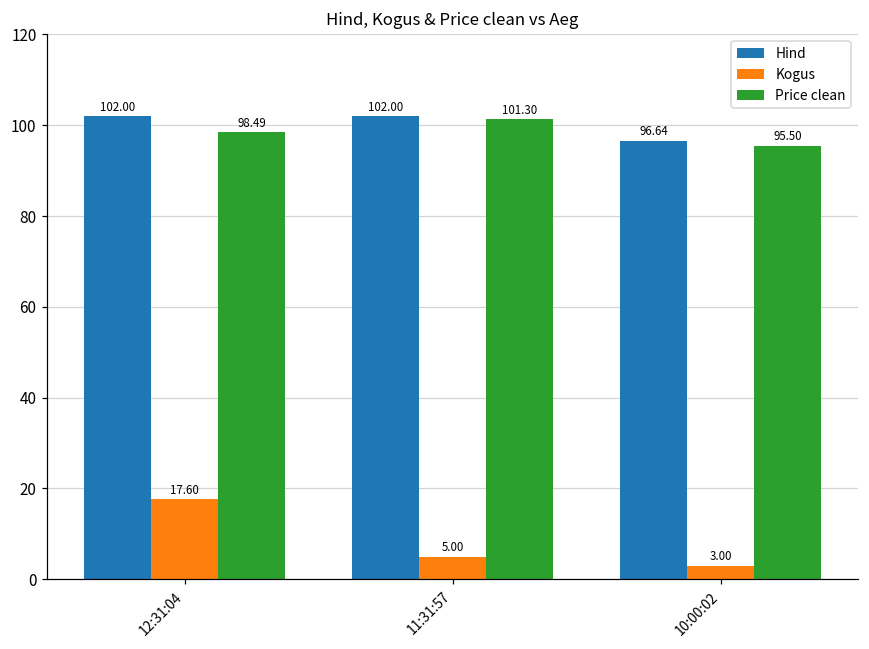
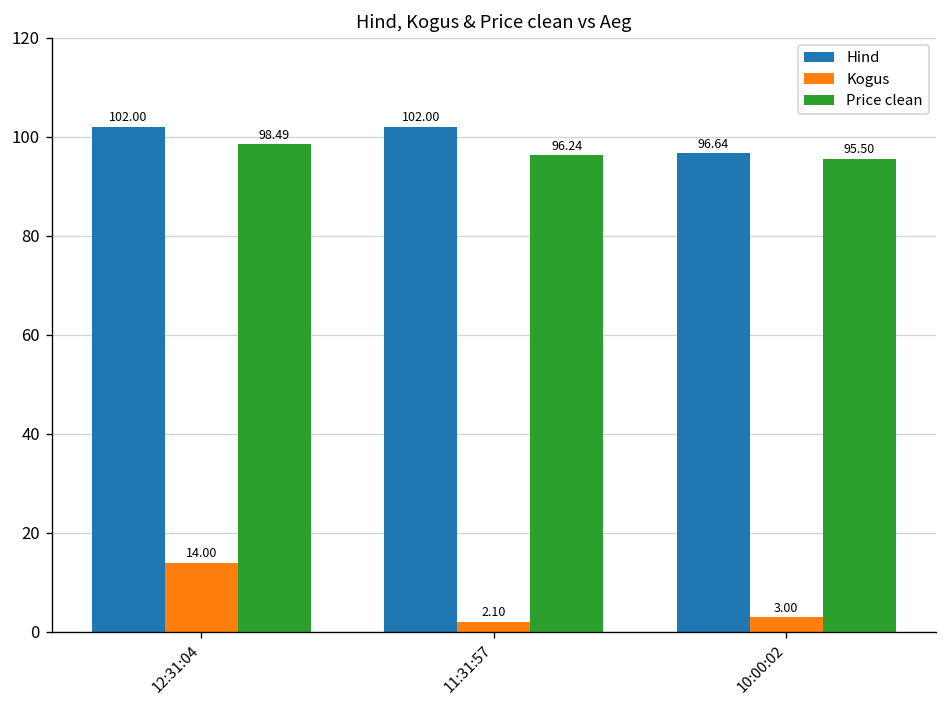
Kogus, 12:31:04: 17.60 -> 14.00
Kogus, 11:31:57: 5.00 -> 2.10
Price clean, 11:31:57: 101.30 -> 96.24
